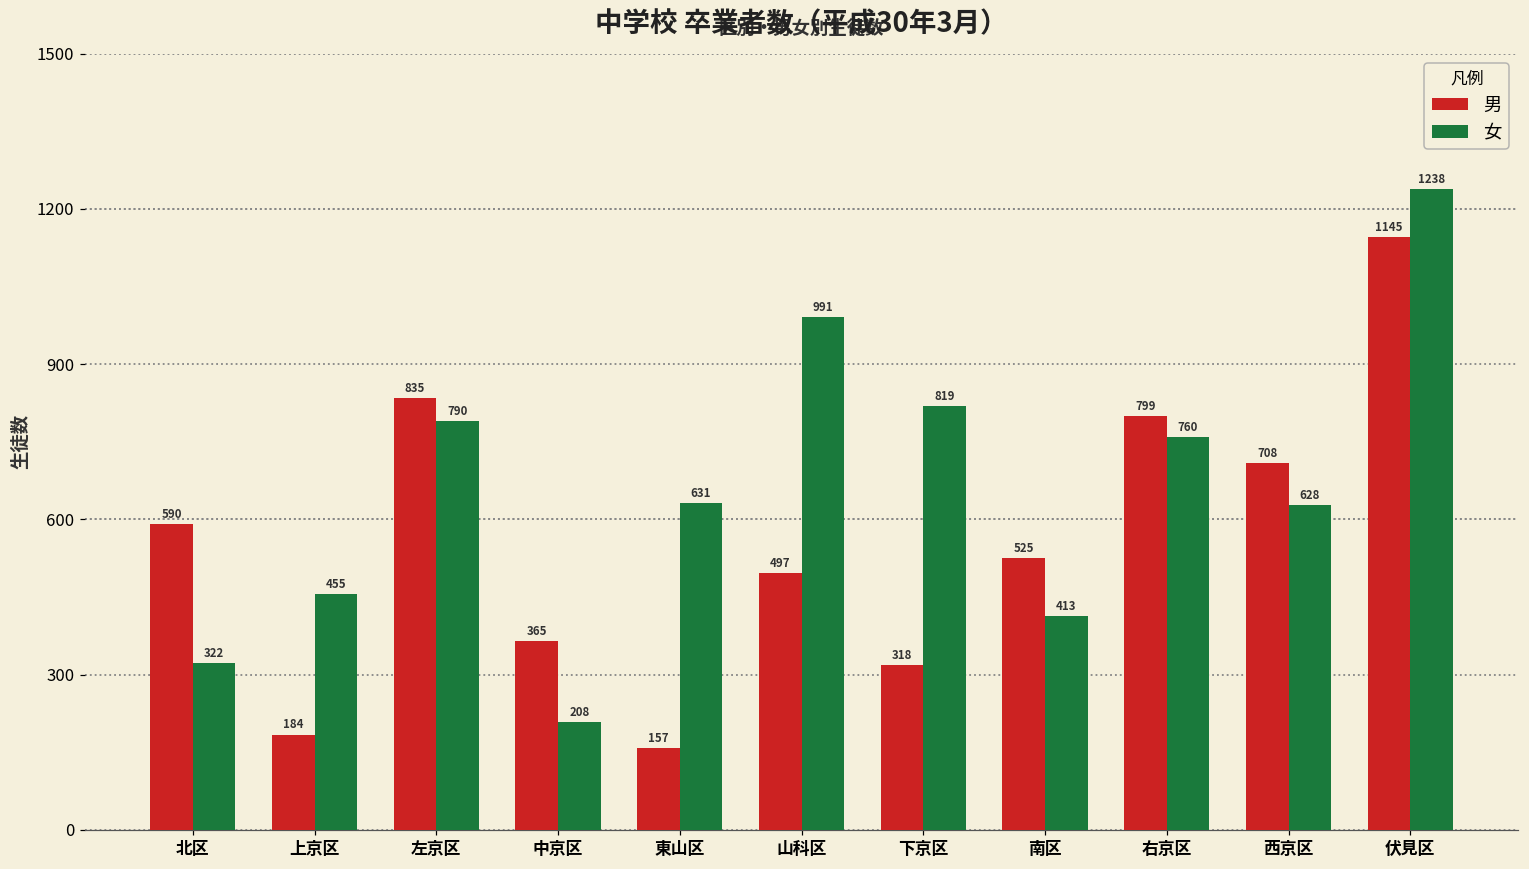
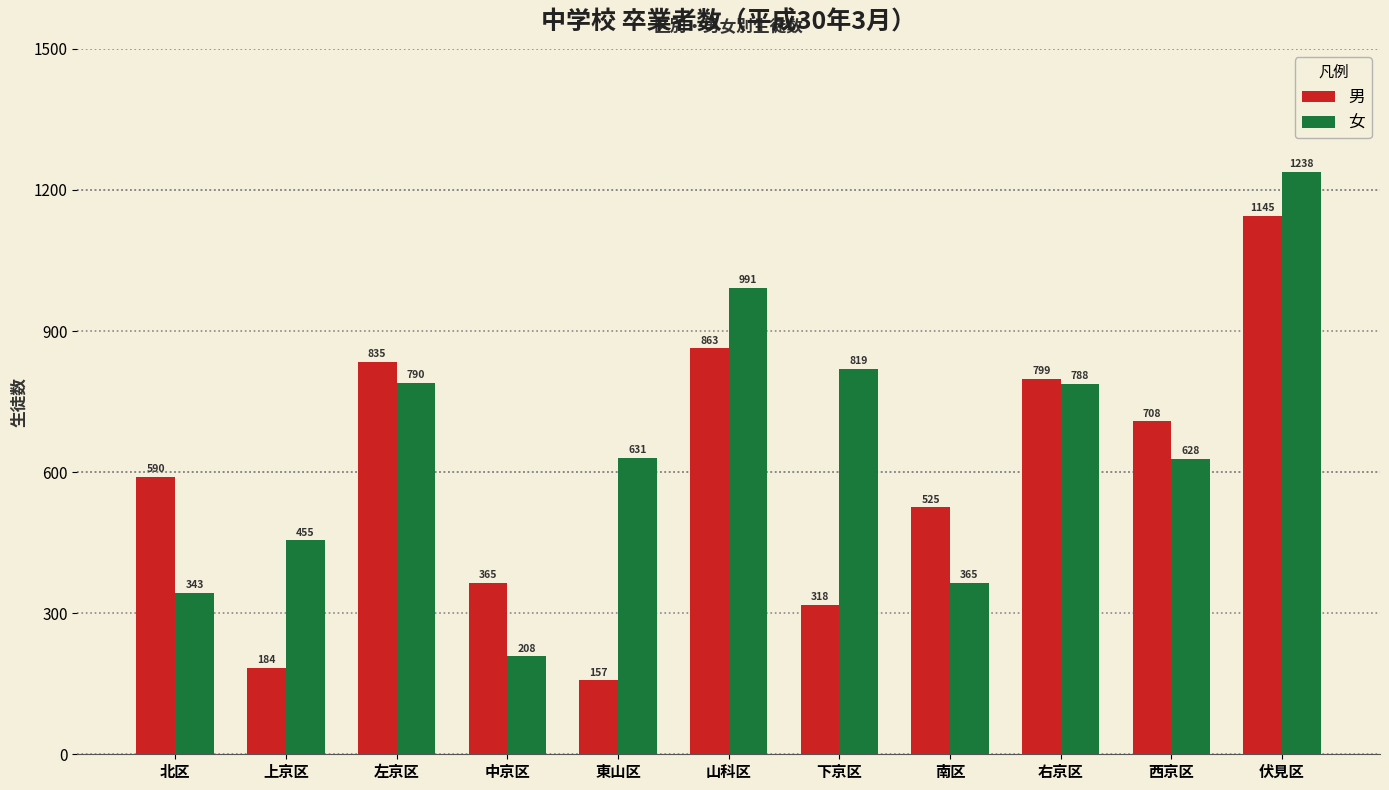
女, 北区: 322 -> 343
男, 山科区: 497 -> 863
女, 南区: 413 -> 365
女, 右京区: 760 -> 788
